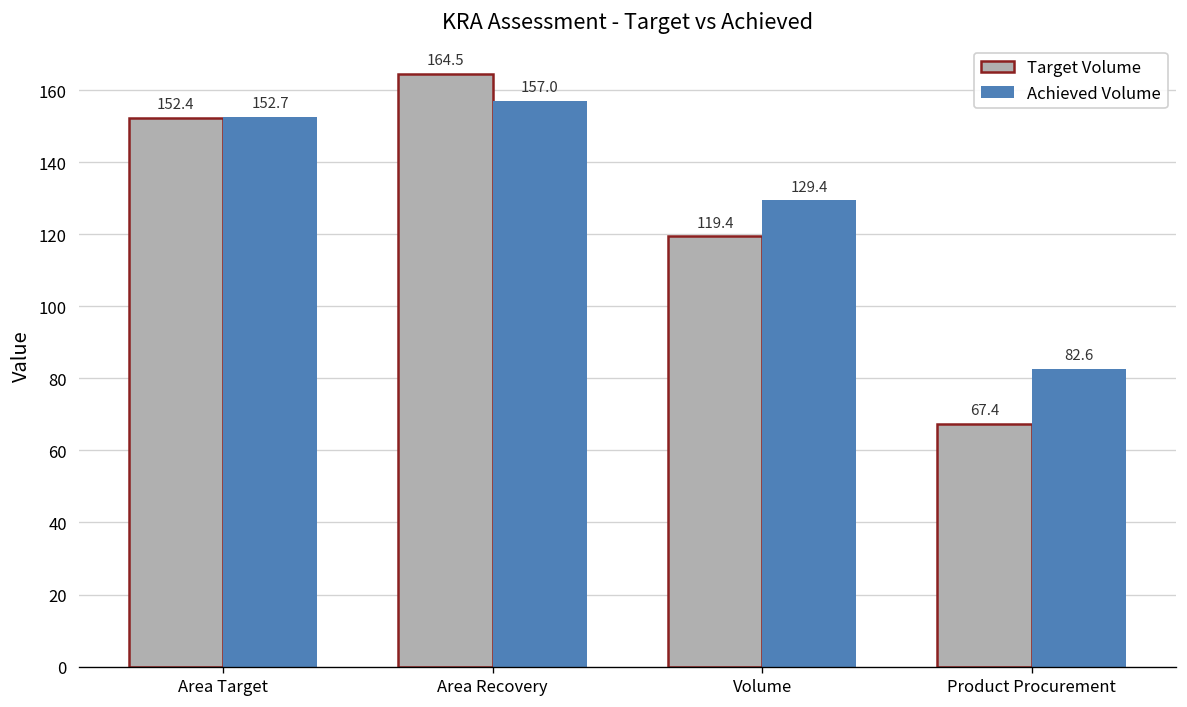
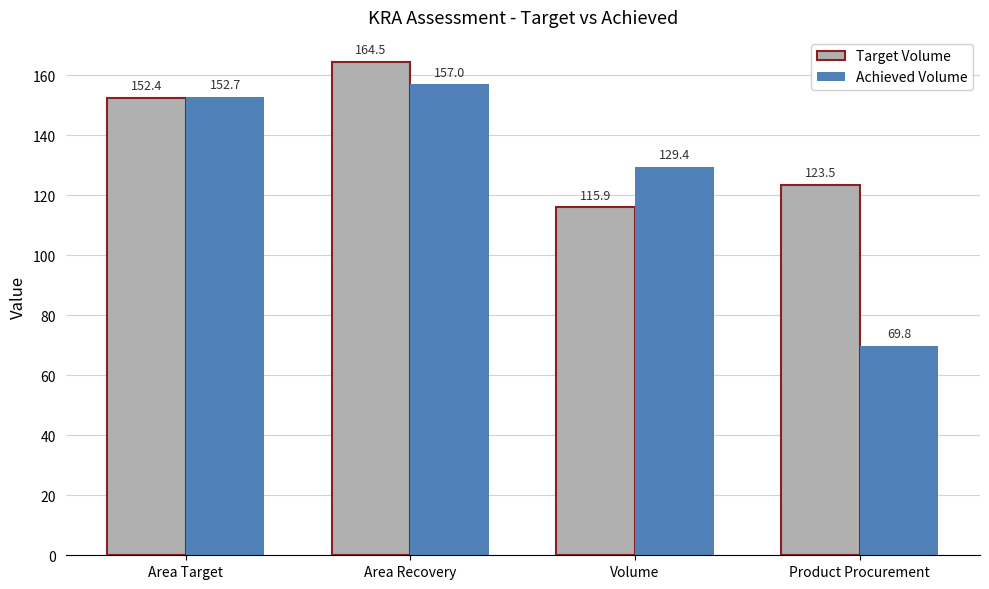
Target Volume, Volume: 119.4 -> 115.9
Target Volume, Product Procurement: 67.4 -> 123.5
Achieved Volume, Product Procurement: 82.6 -> 69.8
